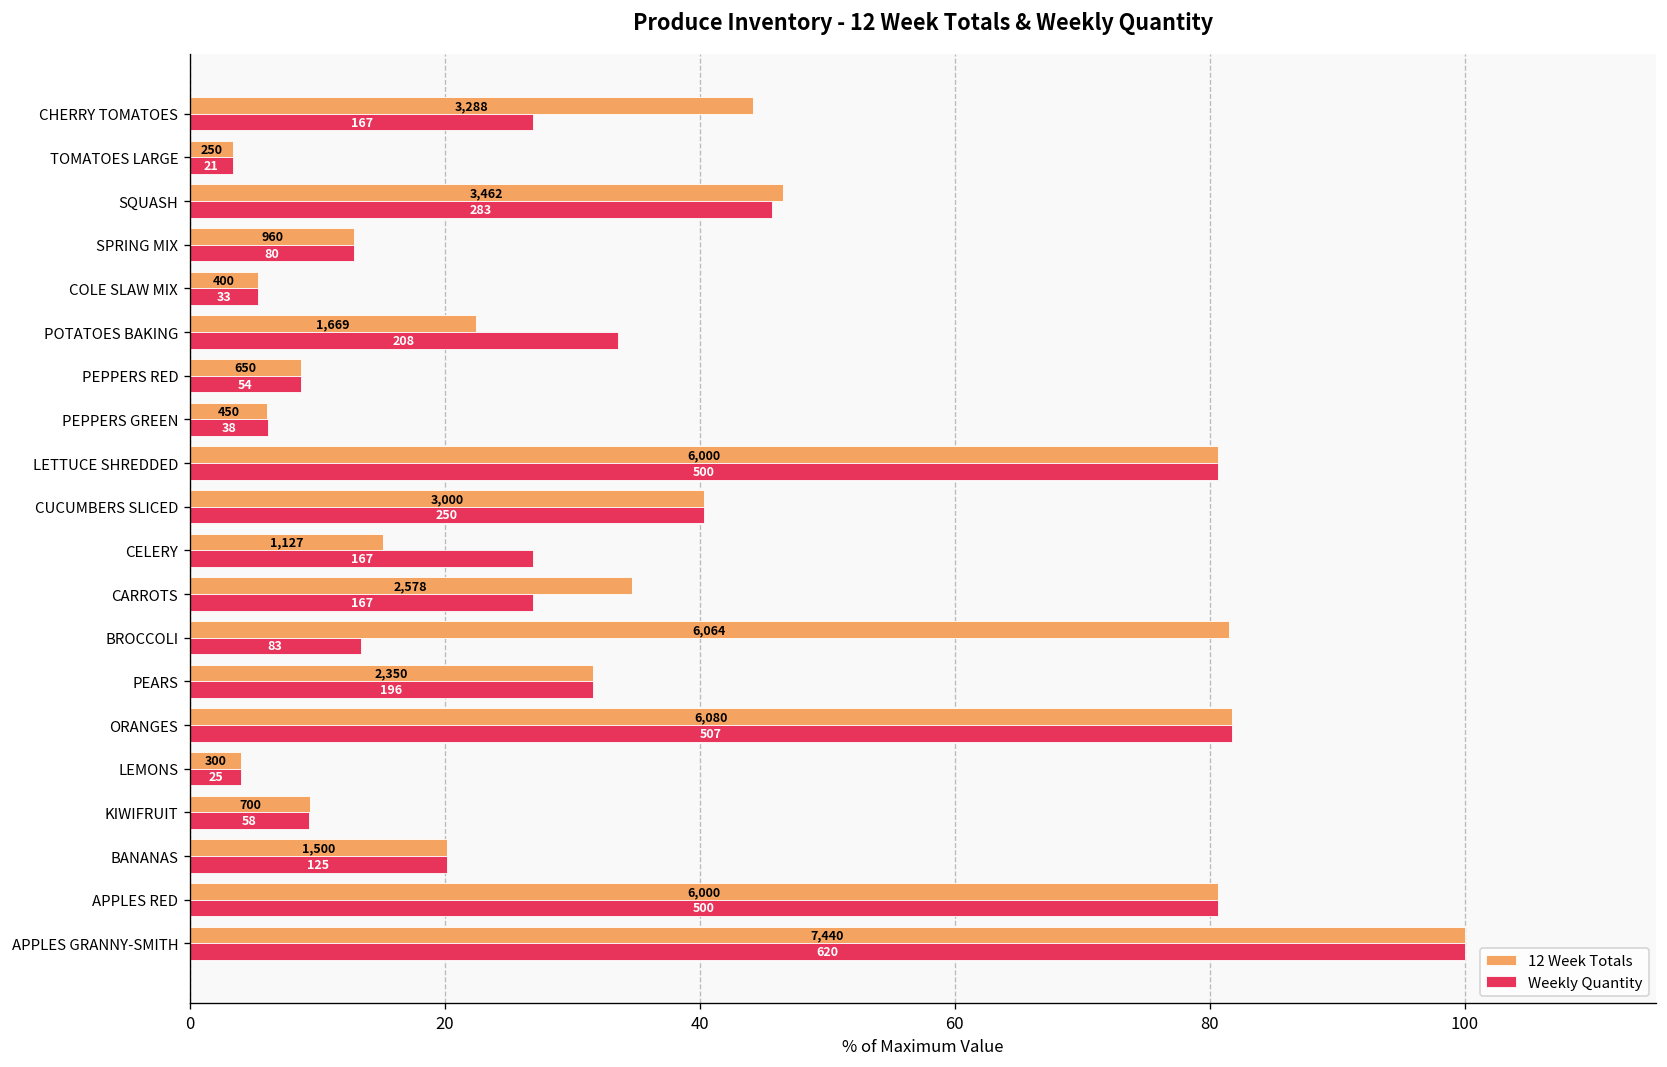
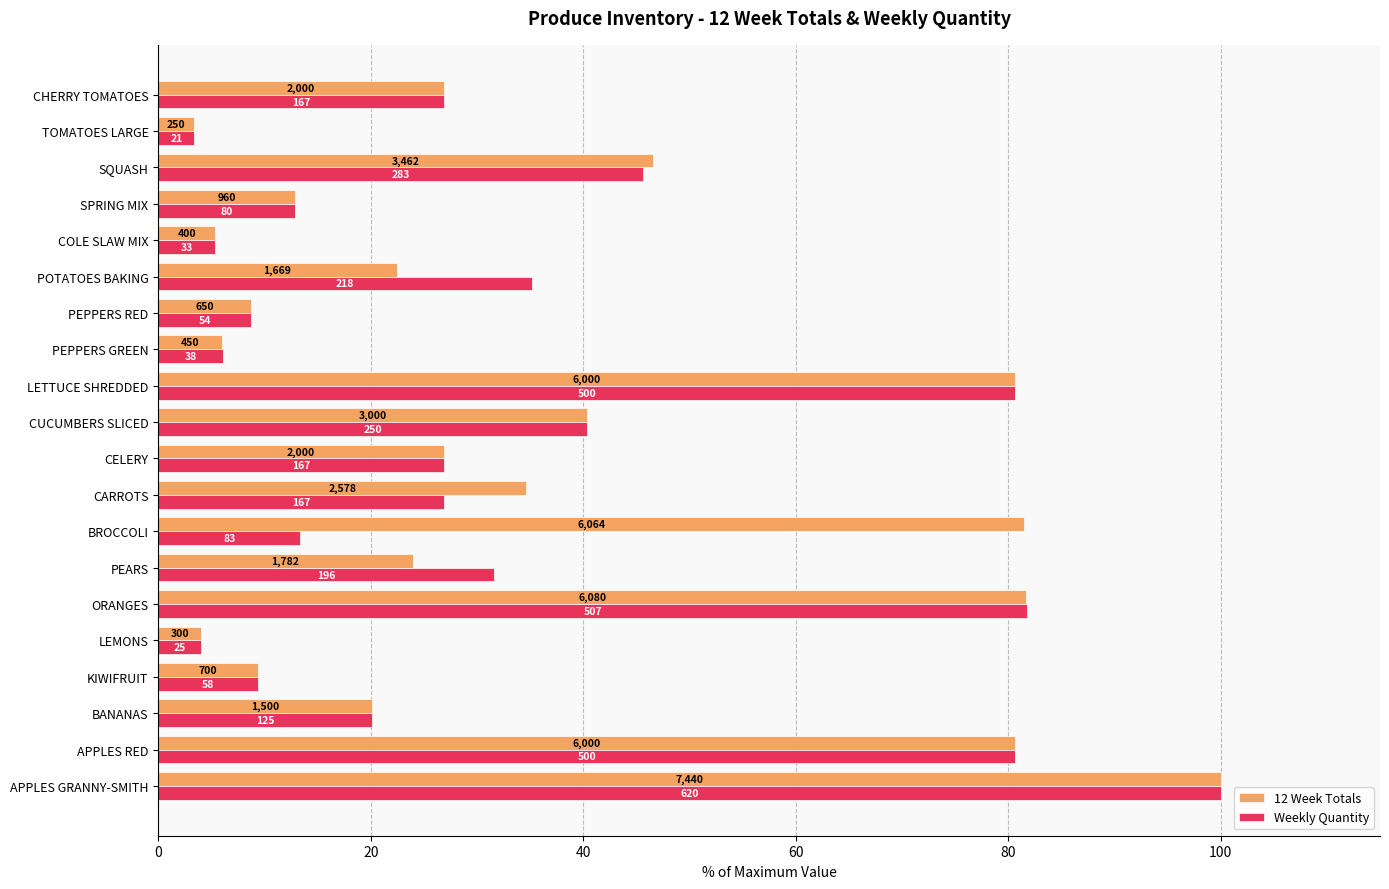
12 Week Totals, CHERRY TOMATOES: 3,288 -> 2,000
Weekly Quantity, POTATOES BAKING: 208 -> 218
12 Week Totals, CELERY: 1,127 -> 2,000
12 Week Totals, PEARS: 2,350 -> 1,782
